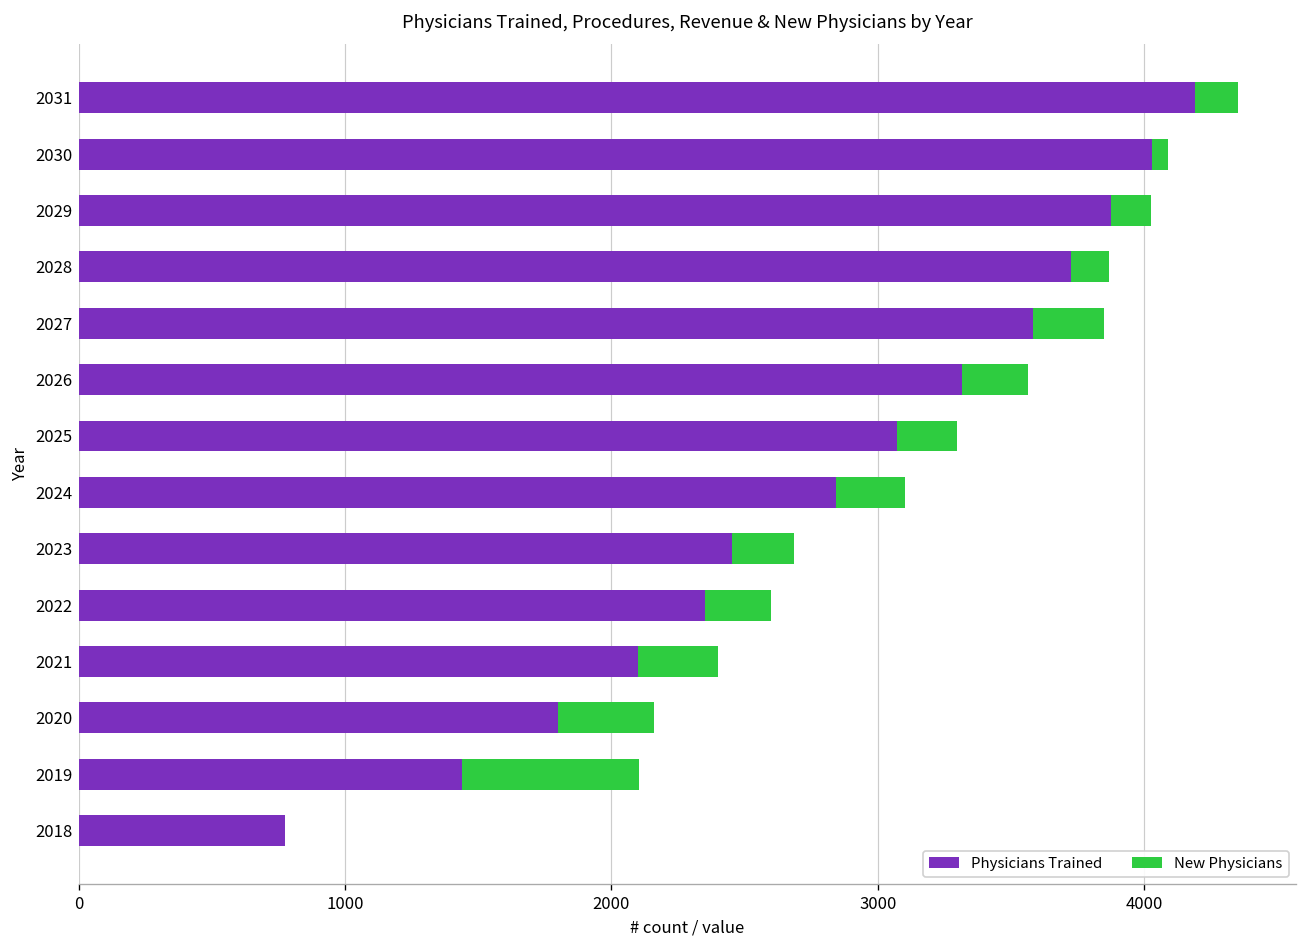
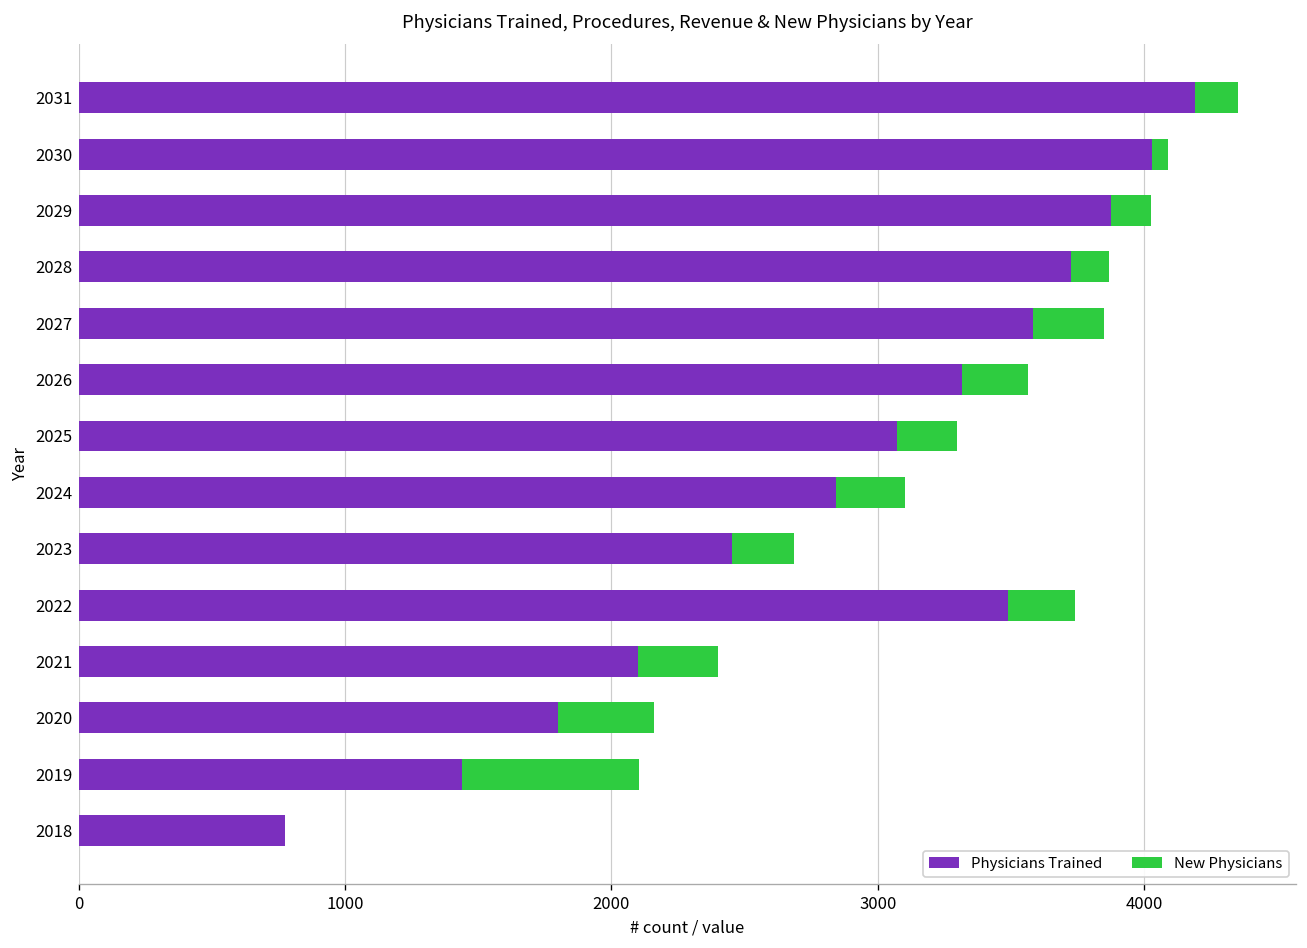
Physicians Trained, 2022: 2350 -> 3490
